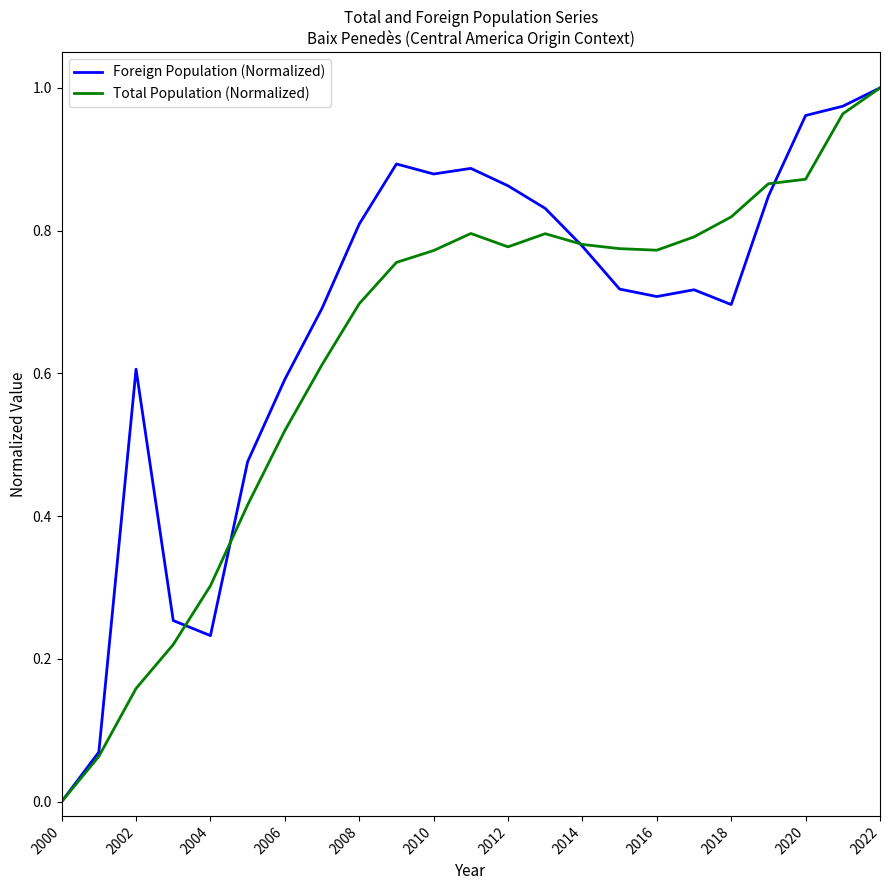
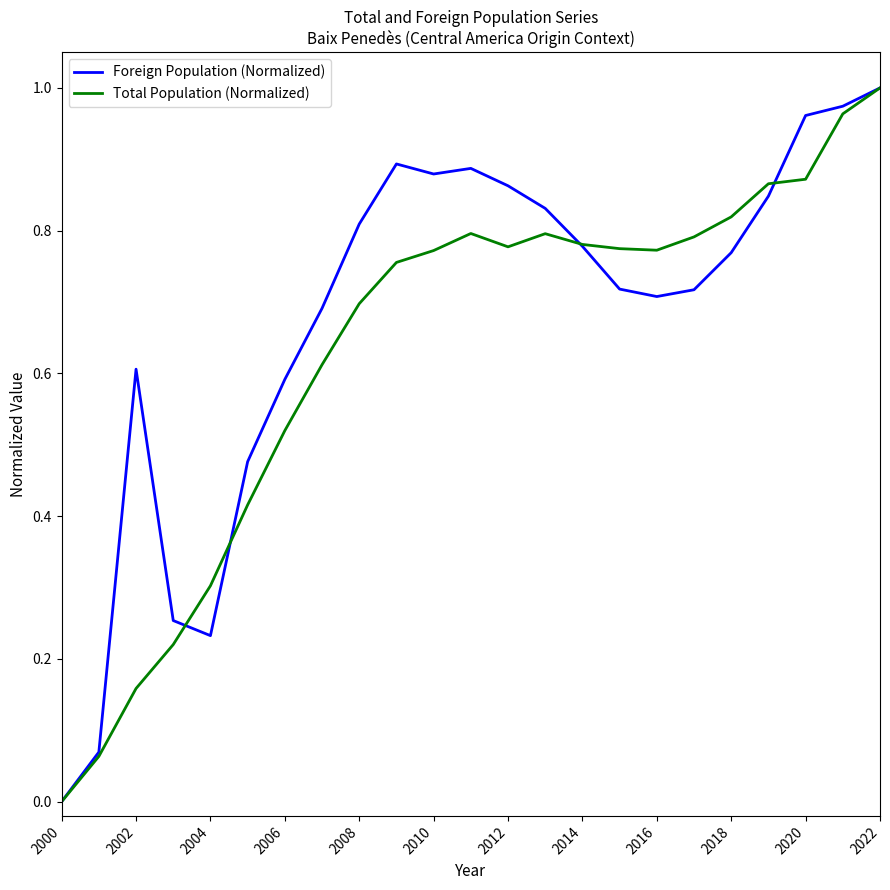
Foreign Population (Normalized), 2018: 0.70 -> 0.77
